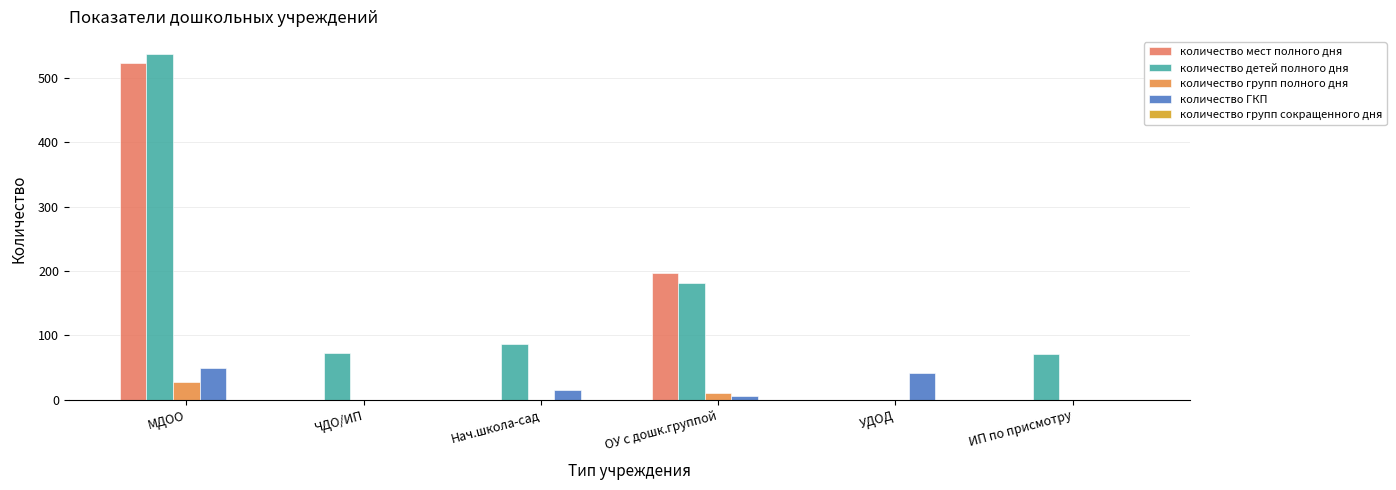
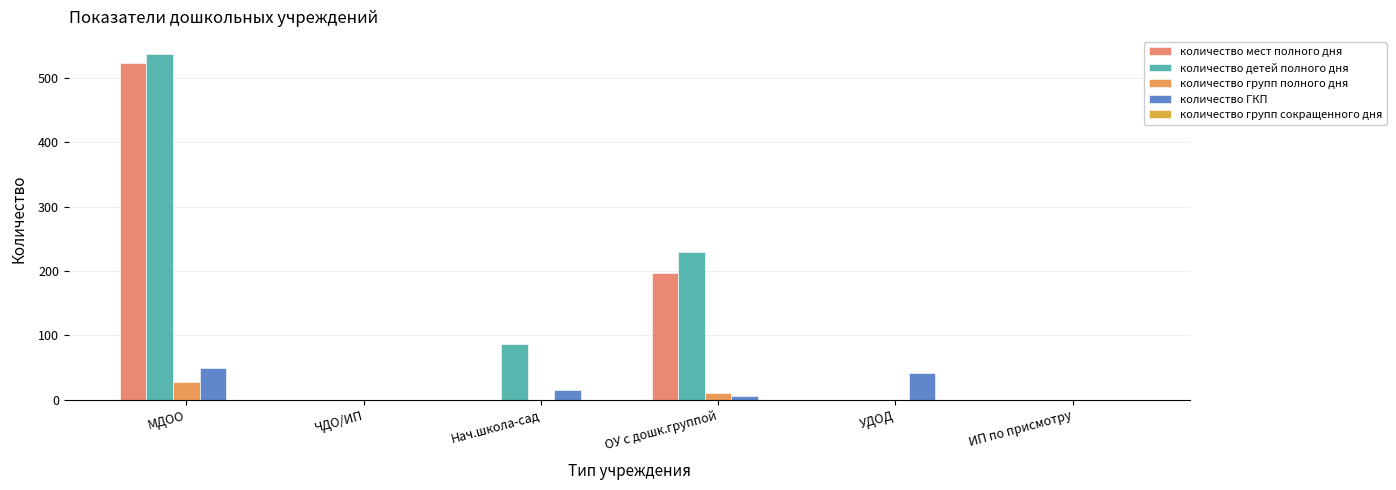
количество детей полного дня, ЧДО/ИП: 70 -> 0
количество детей полного дня, ОУ с дошк.группой: 180 -> 230
количество детей полного дня, ИП по присмотру: 70 -> 0
